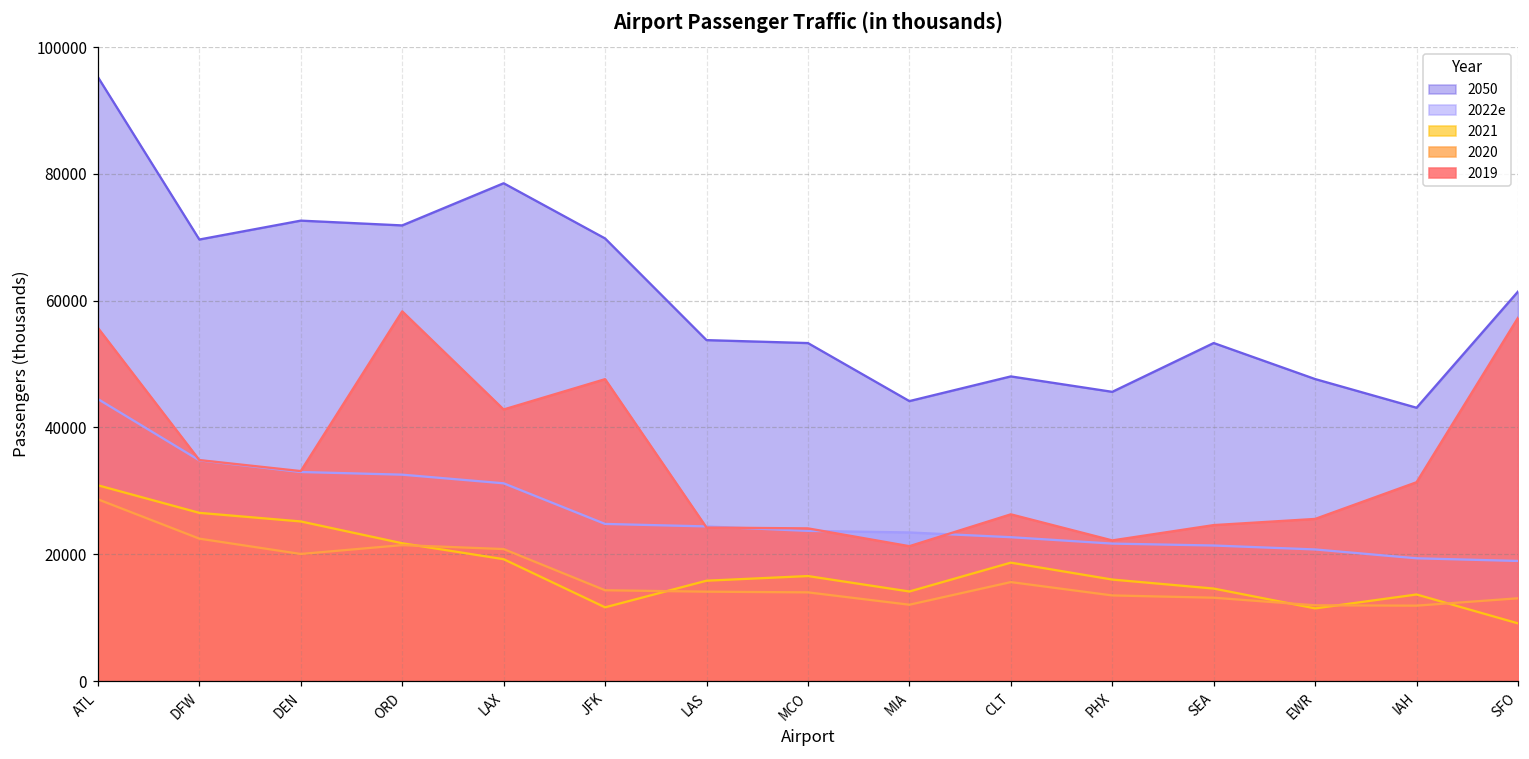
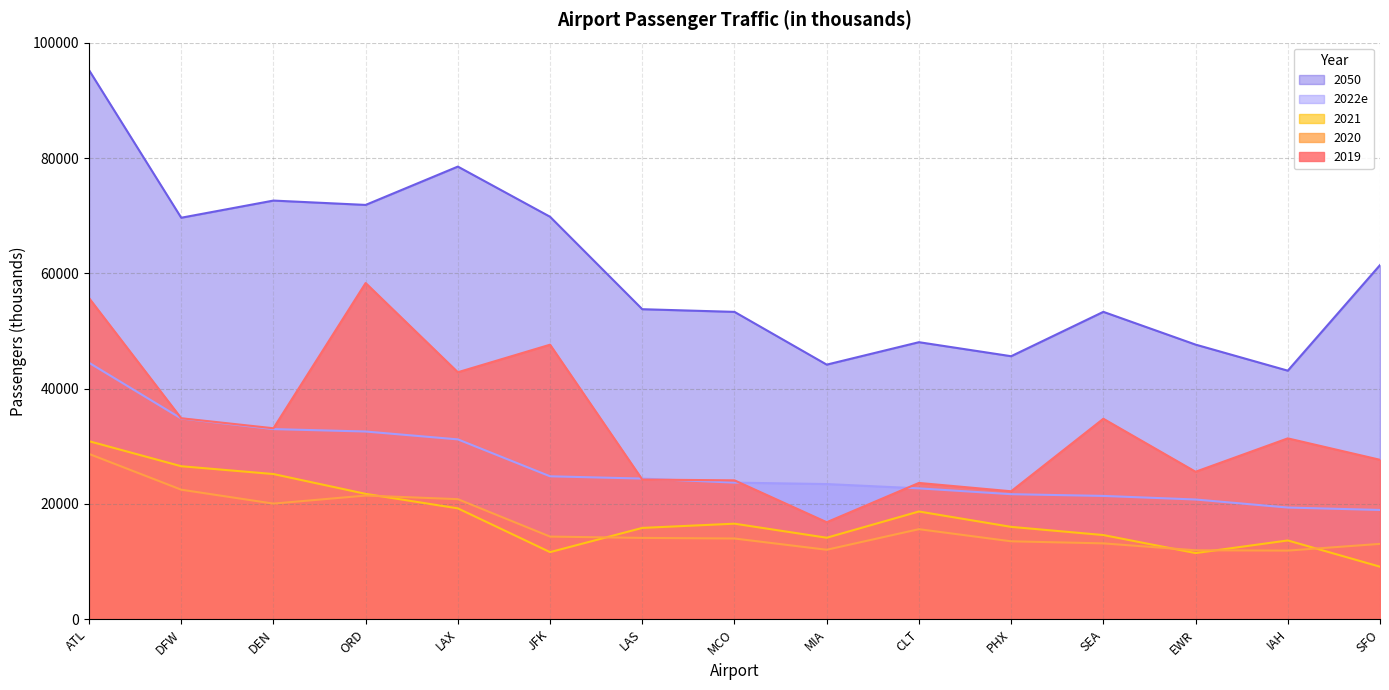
2019, MIA: 21000 -> 17000
2019, CLT: 26000 -> 24000
2019, SEA: 25000 -> 35000
2019, SFO: 57000 -> 28000
